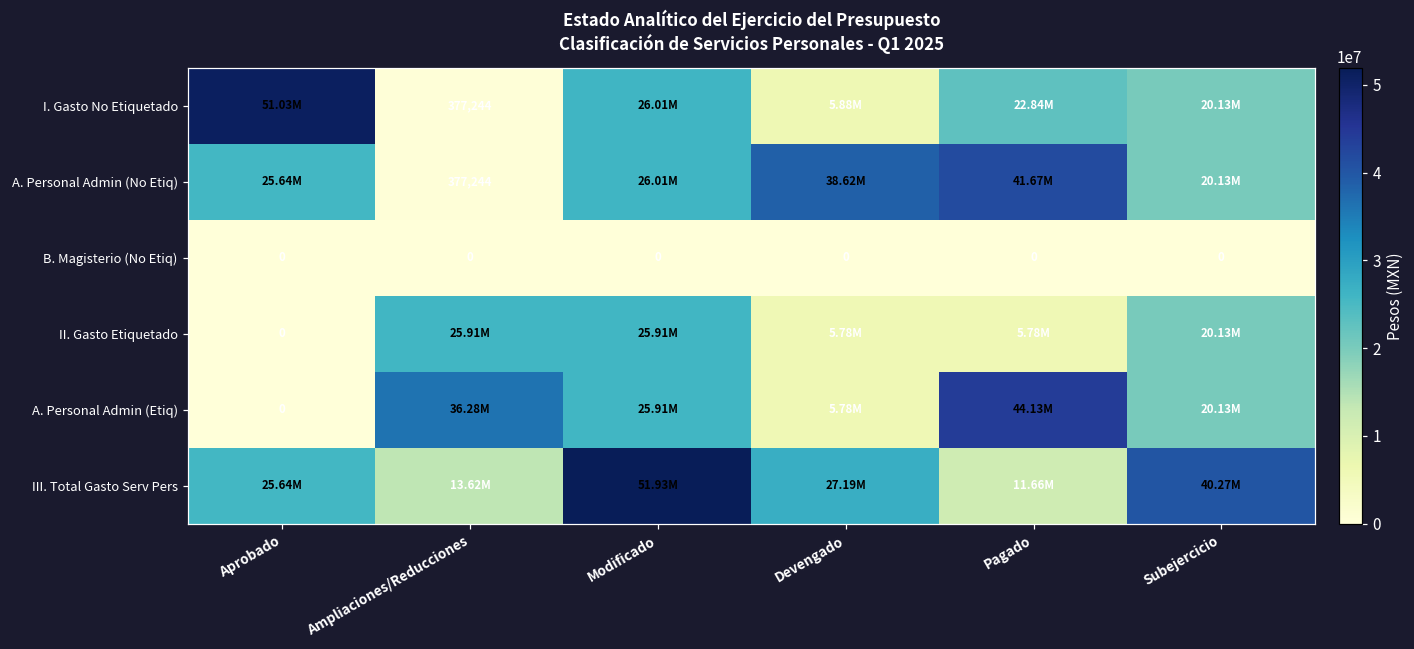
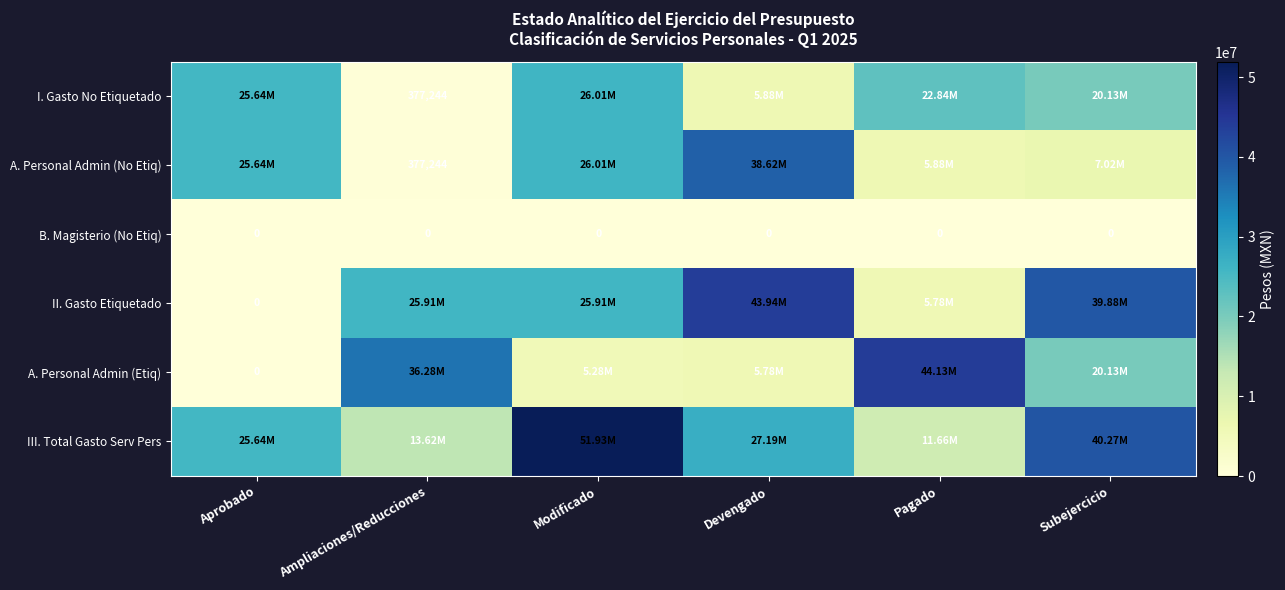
I. Gasto No Etiquetado, Aprobado: 51.03M -> 25.64M
A. Personal Admin (No Etiq), Pagado: 41.67M -> 5.88M
A. Personal Admin (No Etiq), Subejercicio: 20.13M -> 7.02M
II. Gasto Etiquetado, Devengado: 5.78M -> 43.94M
II. Gasto Etiquetado, Subejercicio: 20.13M -> 39.88M
A. Personal Admin (Etiq), Modificado: 25.91M -> 5.28M
